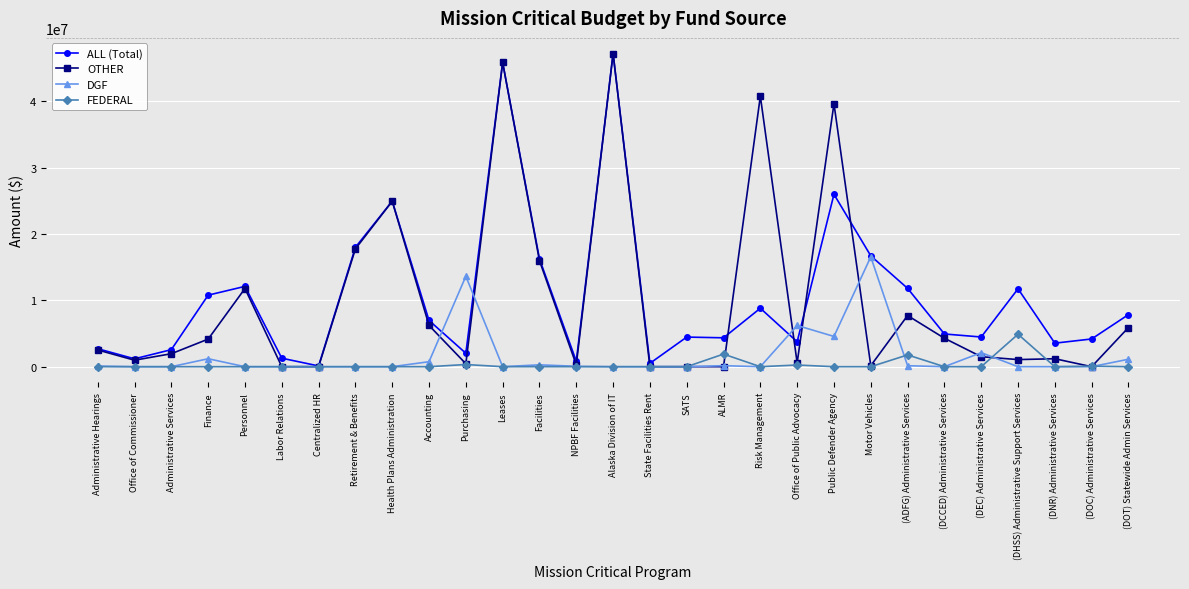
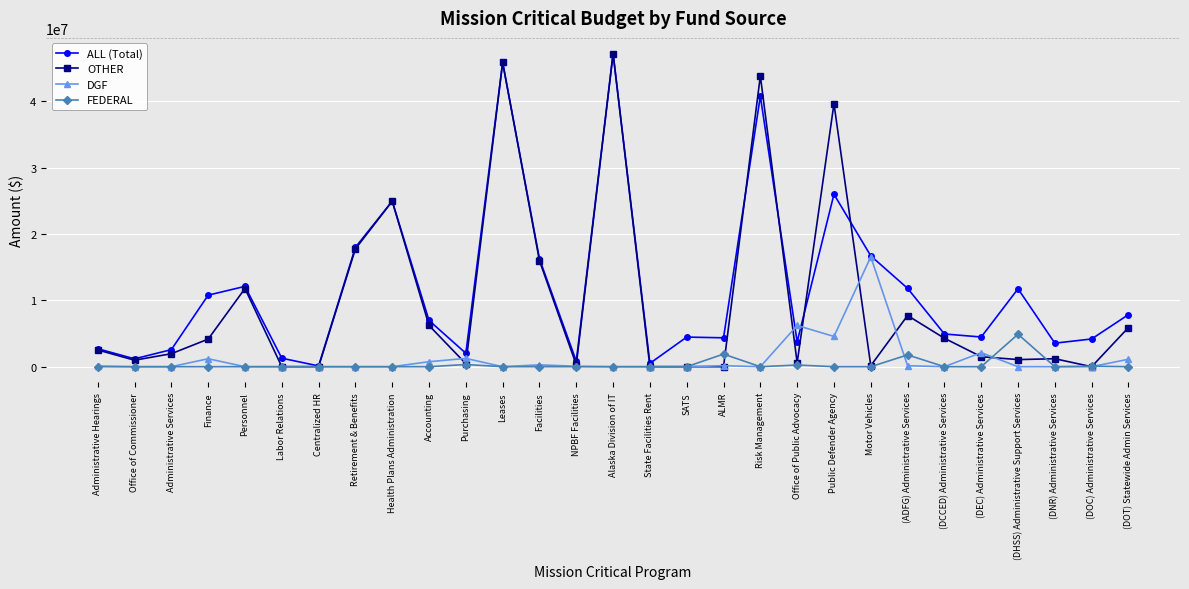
DGF, Purchasing: 14000000 -> 1000000
ALL (Total), Risk Management: 9000000 -> 41000000
OTHER, Risk Management: 41000000 -> 44000000
